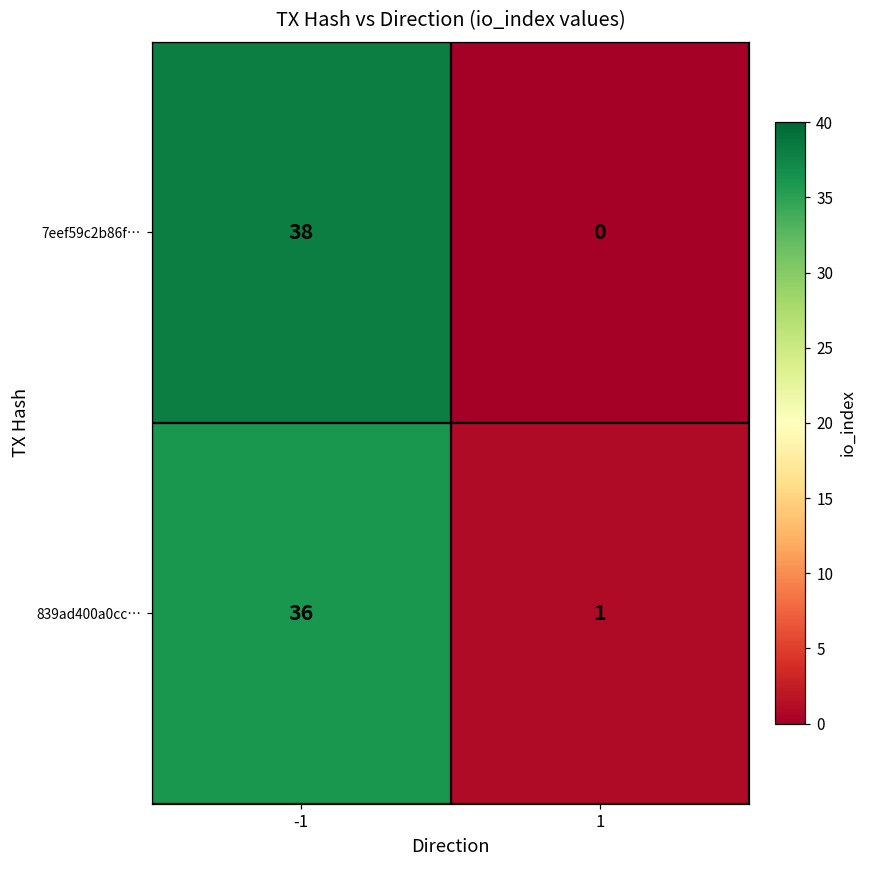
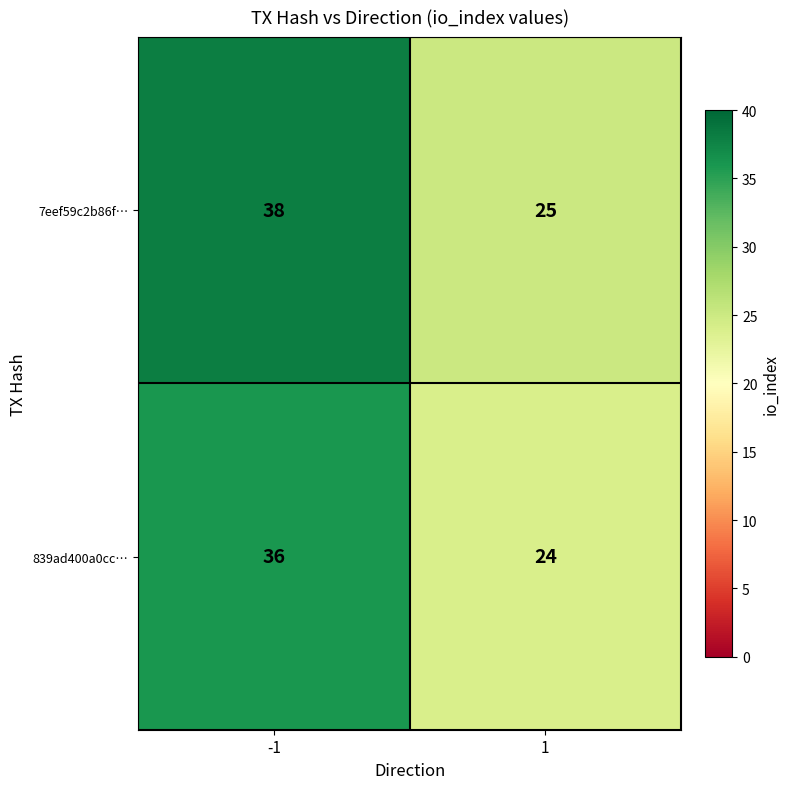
7eef59c2b86f…, 1: 0 -> 25
839ad400a0cc…, 1: 1 -> 24
